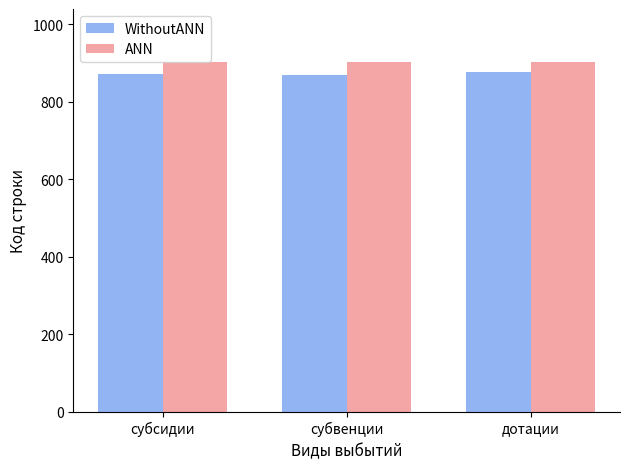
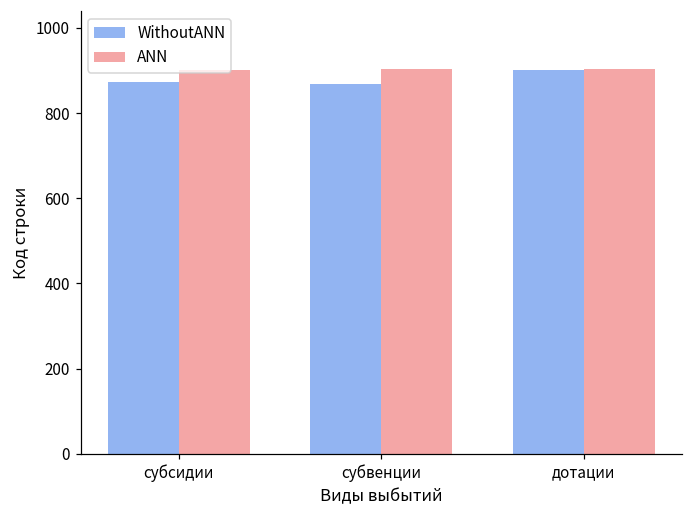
WithoutANN, дотации: 880 -> 900
